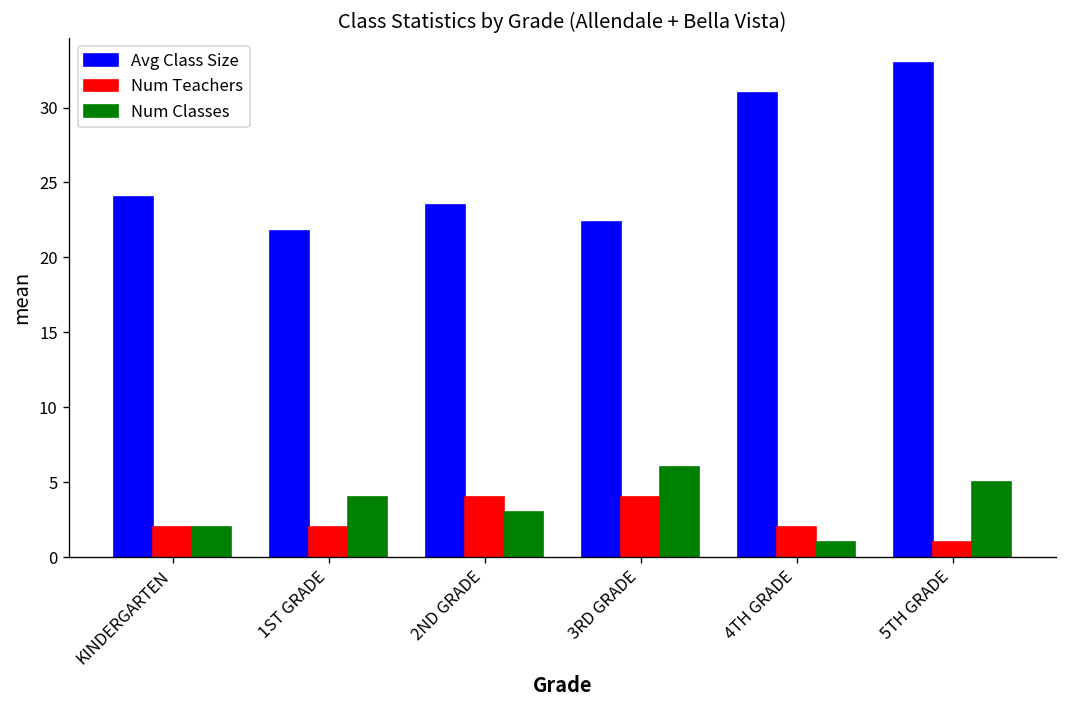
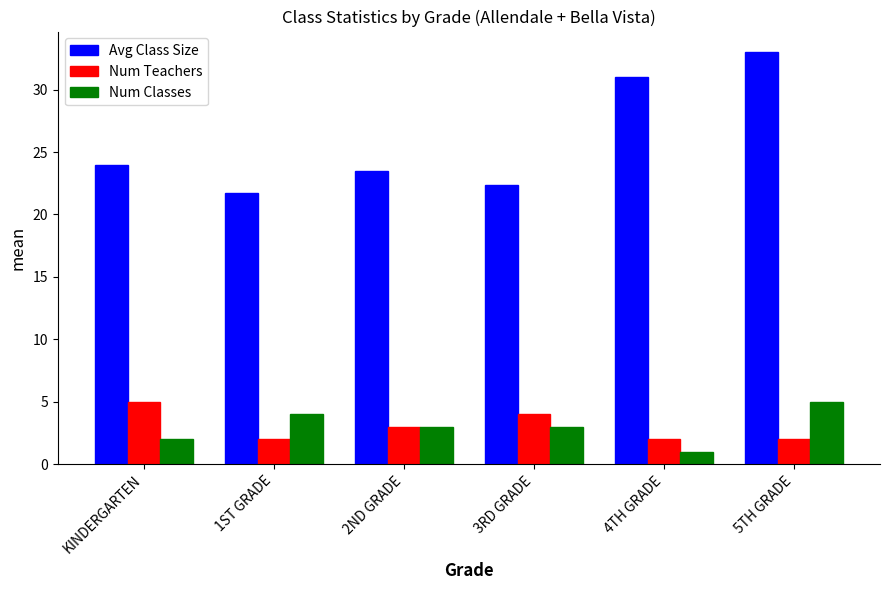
Num Teachers, KINDERGARTEN: 2 -> 5
Num Teachers, 2ND GRADE: 4 -> 3
Num Classes, 3RD GRADE: 6 -> 3
Num Teachers, 5TH GRADE: 1 -> 2
